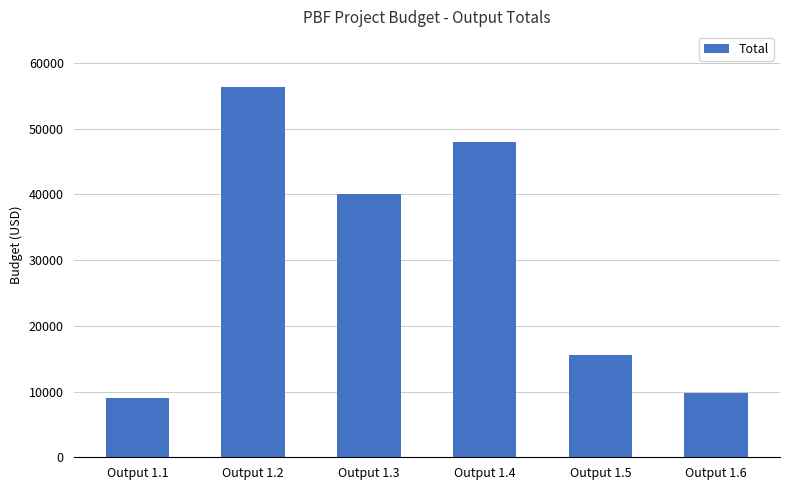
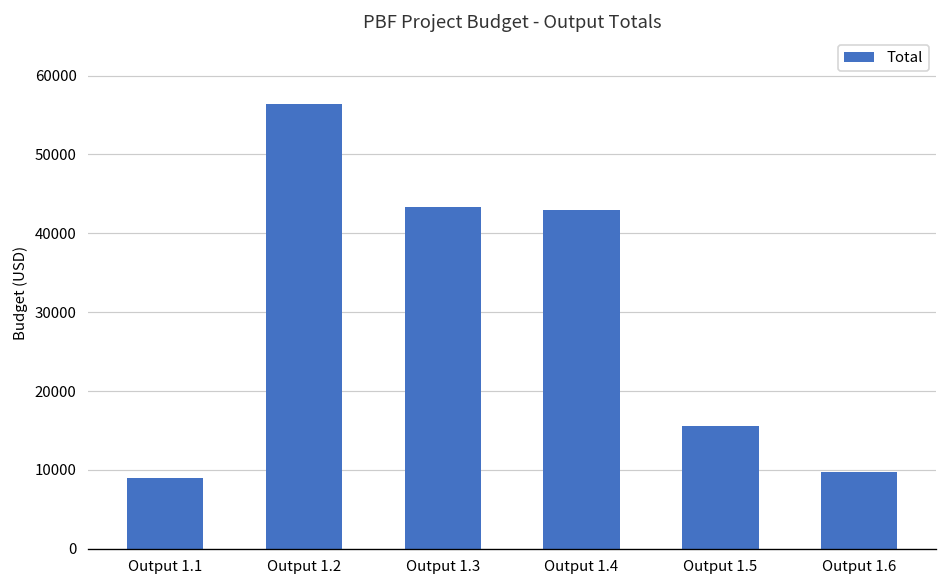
Output 1.3: 40000 -> 43000
Output 1.4: 48000 -> 43000
